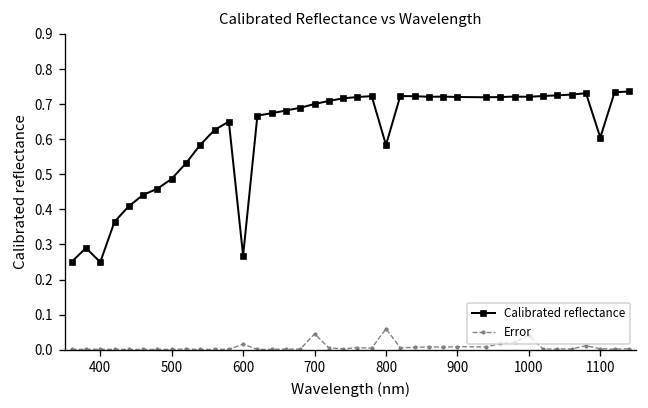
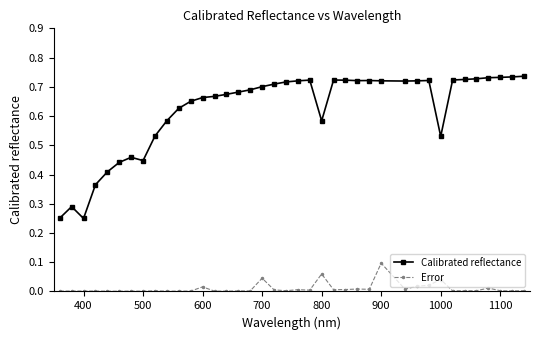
Calibrated reflectance, 500: 0.49 -> 0.45
Calibrated reflectance, 600: 0.27 -> 0.66
Error, 900: 0.01 -> 0.10
Calibrated reflectance, 1000: 0.72 -> 0.53
Calibrated reflectance, 1100: 0.60 -> 0.73
